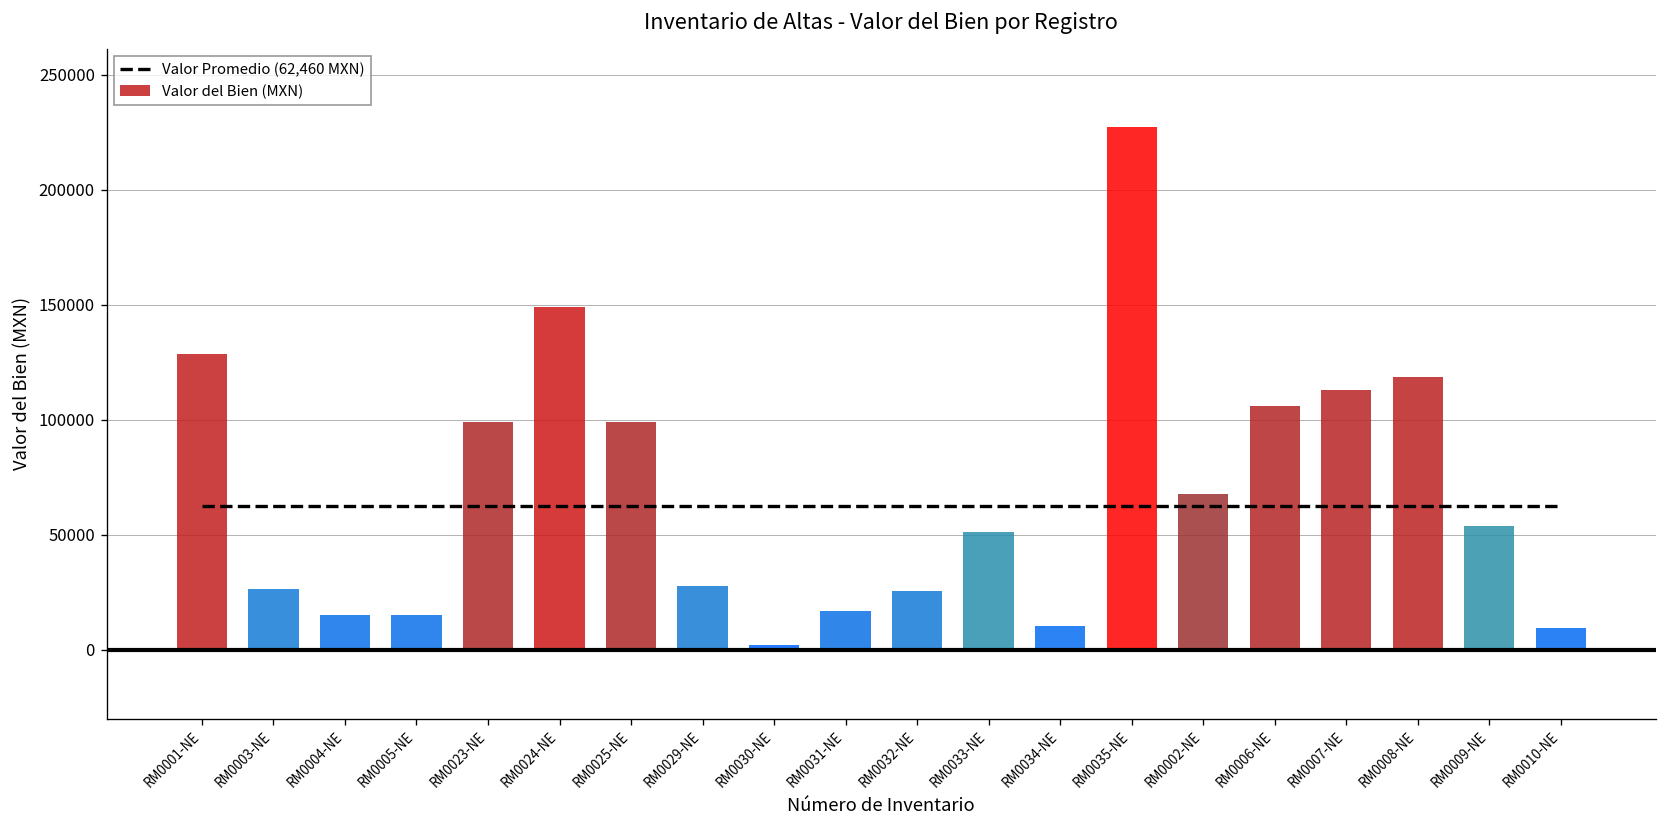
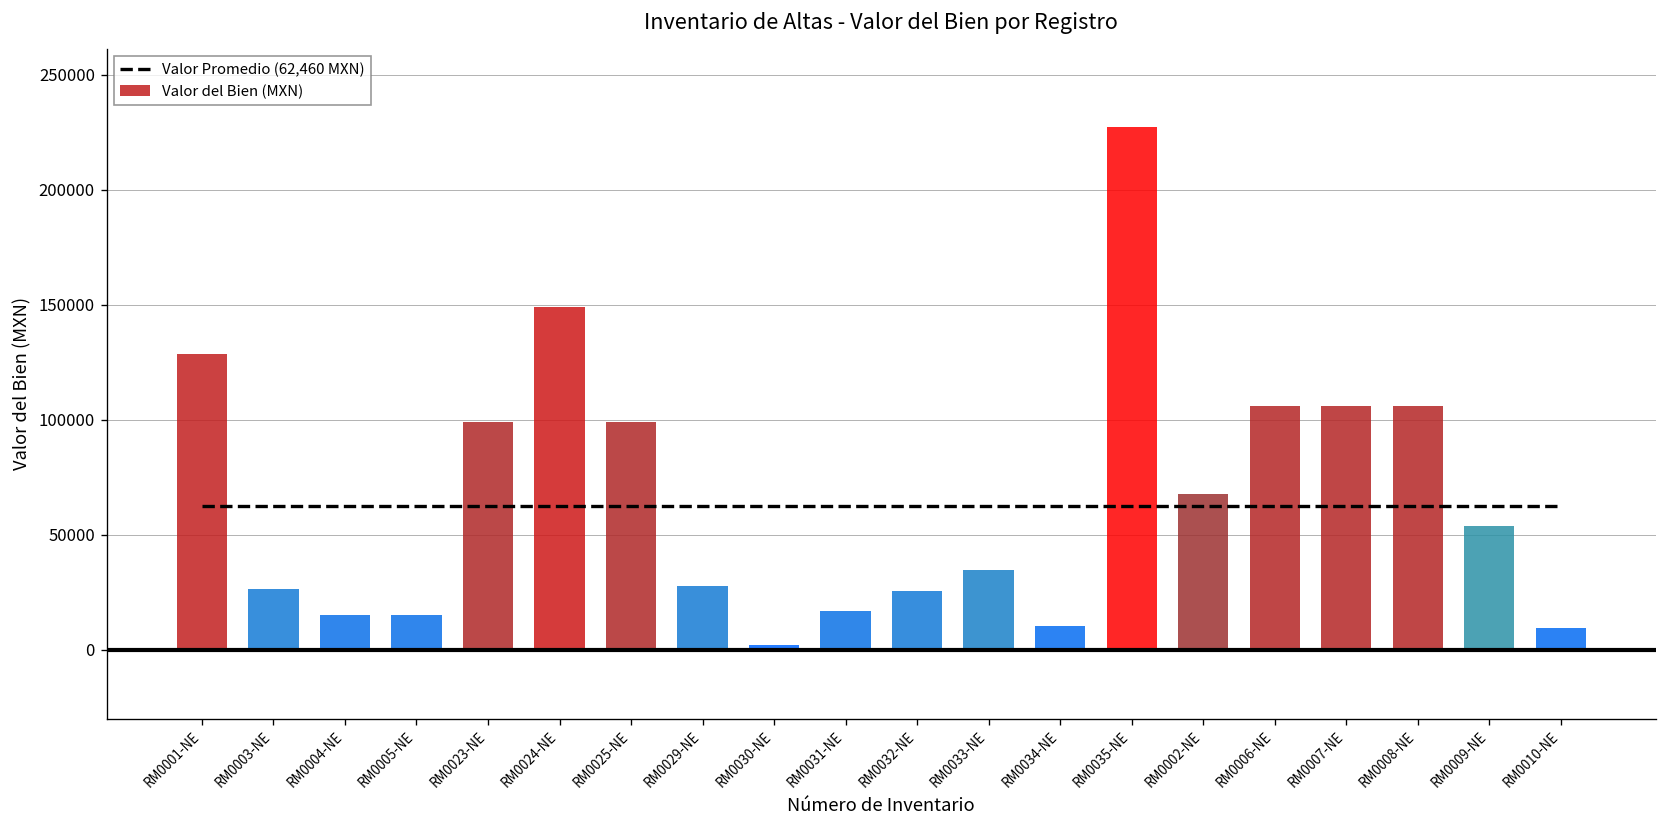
Valor del Bien (MXN), RM0033-NE: 51000 -> 34000
Valor del Bien (MXN), RM0007-NE: 113000 -> 106000
Valor del Bien (MXN), RM0008-NE: 119000 -> 106000
